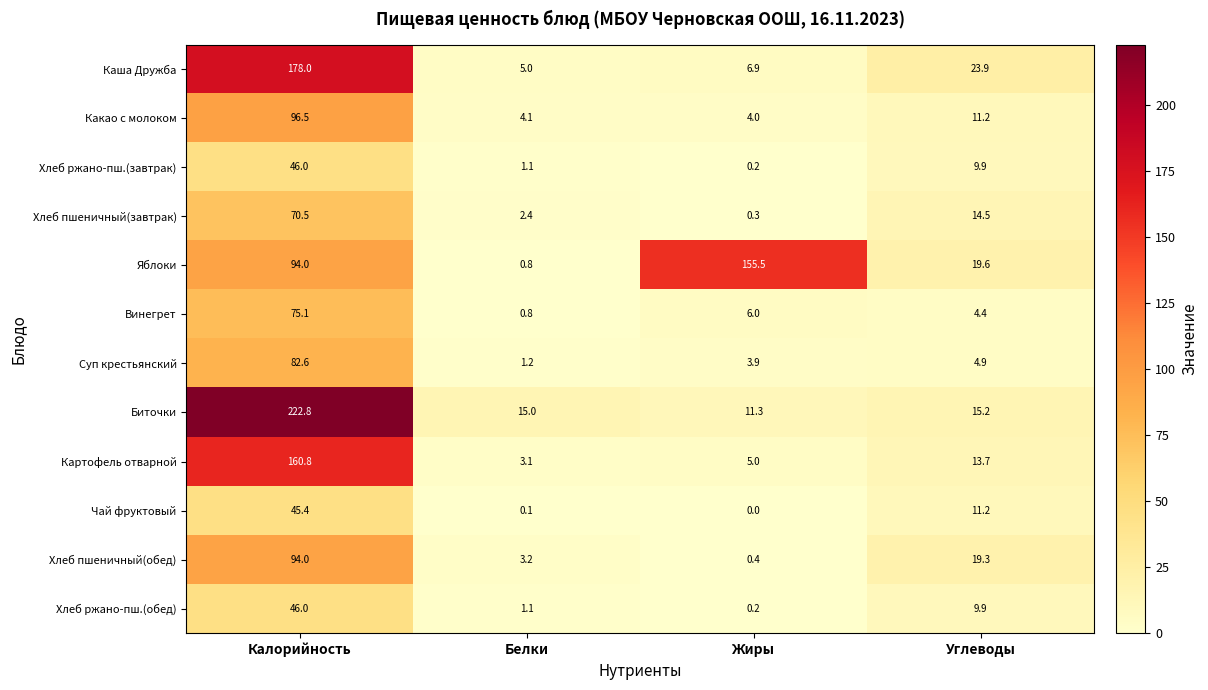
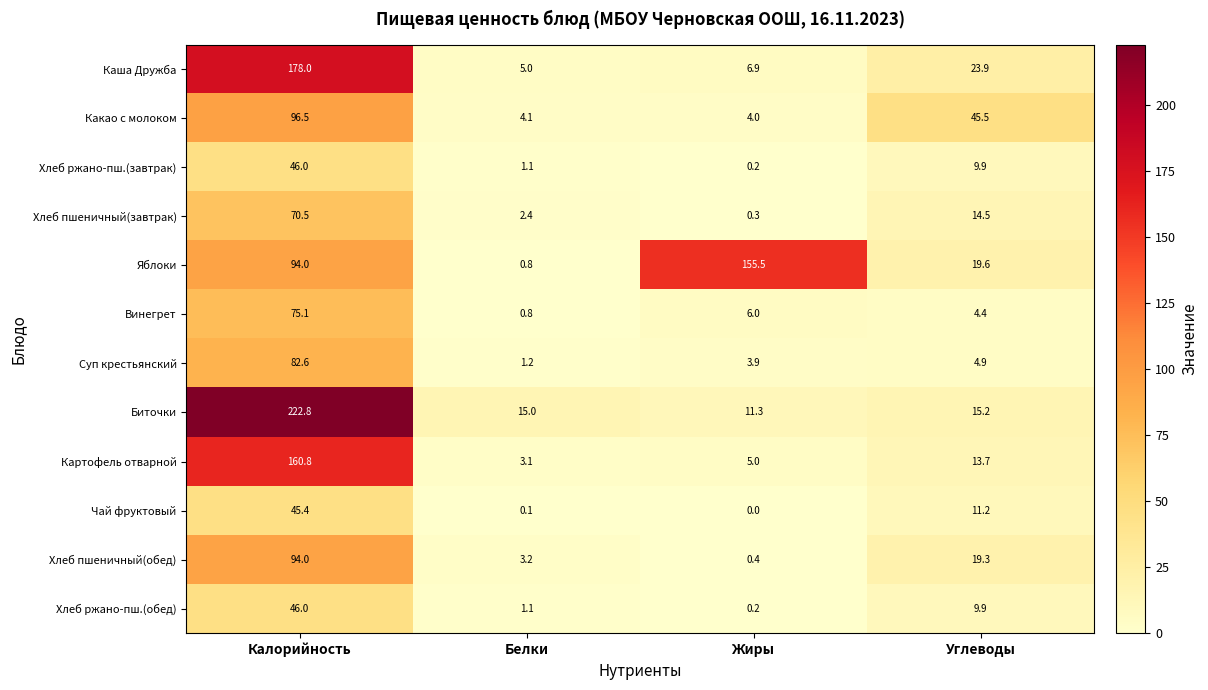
Какао с молоком, Углеводы: 11.2 -> 45.5
